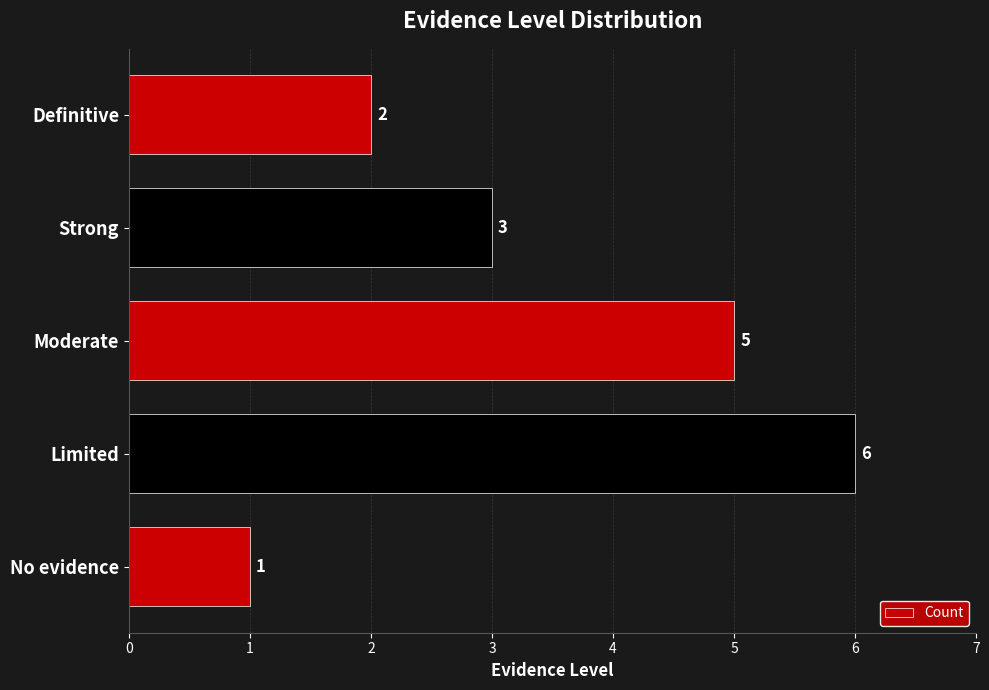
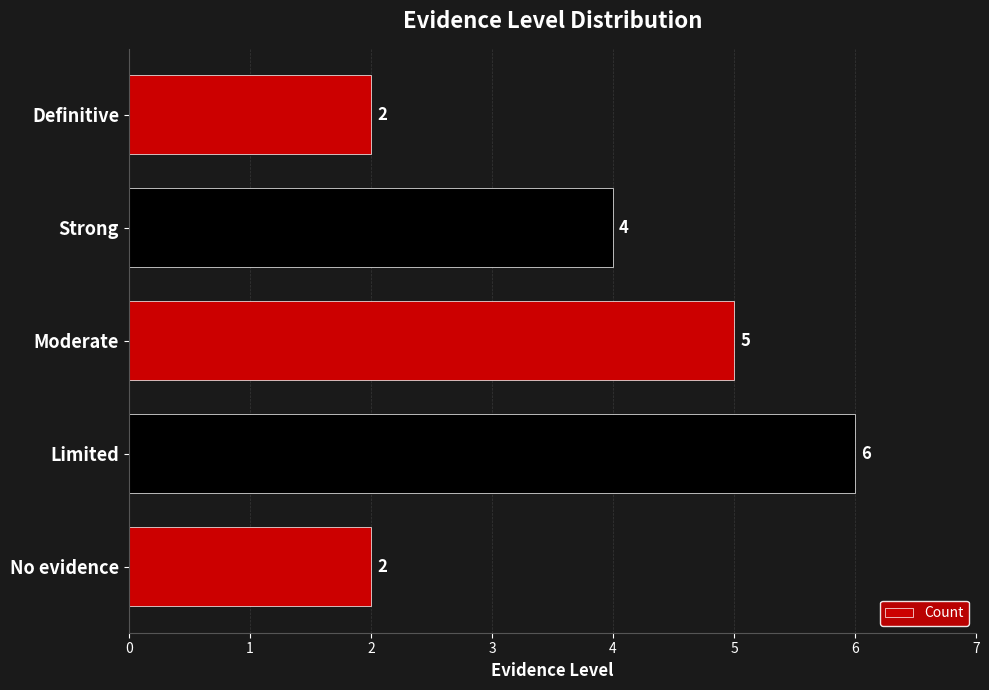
Strong: 3 -> 4
No evidence: 1 -> 2
